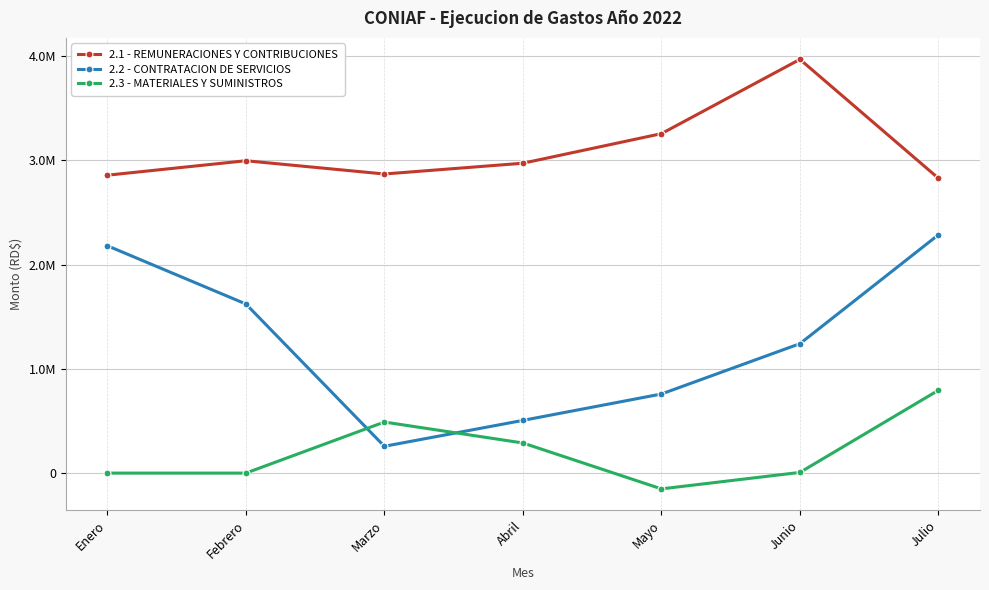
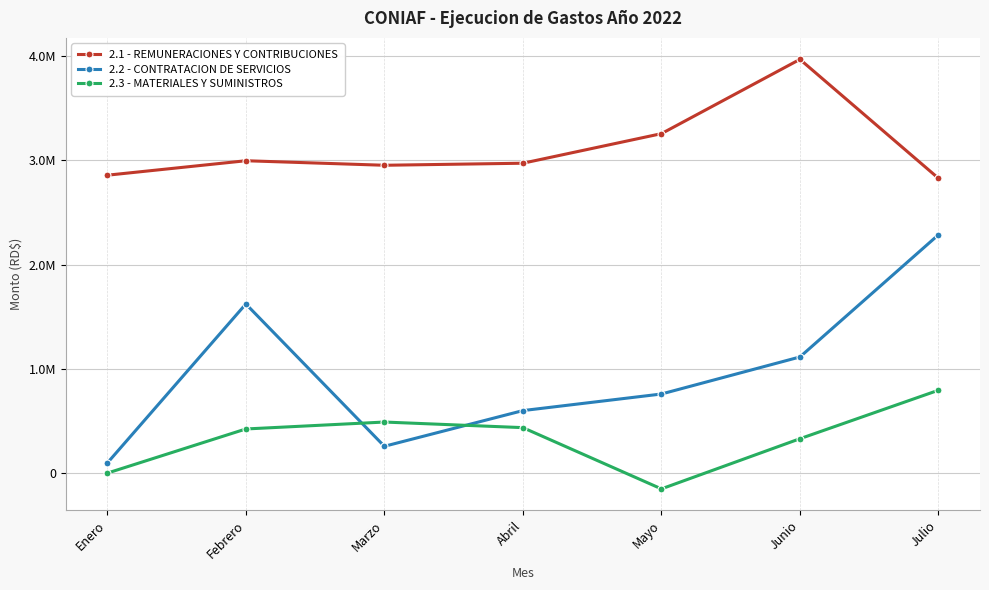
2.2 - CONTRATACION DE SERVICIOS, Enero: 2180000 -> 100000
2.3 - MATERIALES Y SUMINISTROS, Febrero: 0 -> 420000
2.1 - REMUNERACIONES Y CONTRIBUCIONES, Marzo: 2870000 -> 2950000
2.2 - CONTRATACION DE SERVICIOS, Abril: 510000 -> 600000
2.3 - MATERIALES Y SUMINISTROS, Abril: 290000 -> 440000
2.2 - CONTRATACION DE SERVICIOS, Junio: 1240000 -> 1110000
2.3 - MATERIALES Y SUMINISTROS, Junio: 10000 -> 330000
